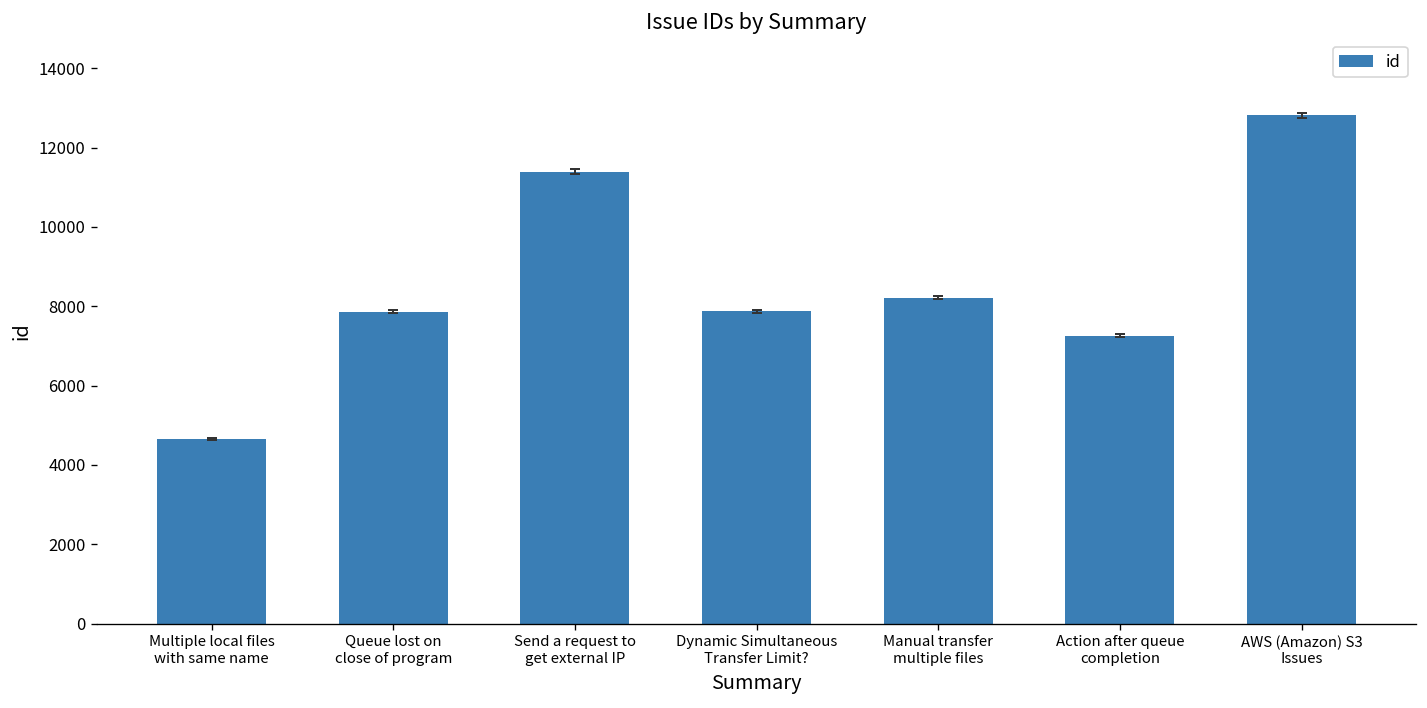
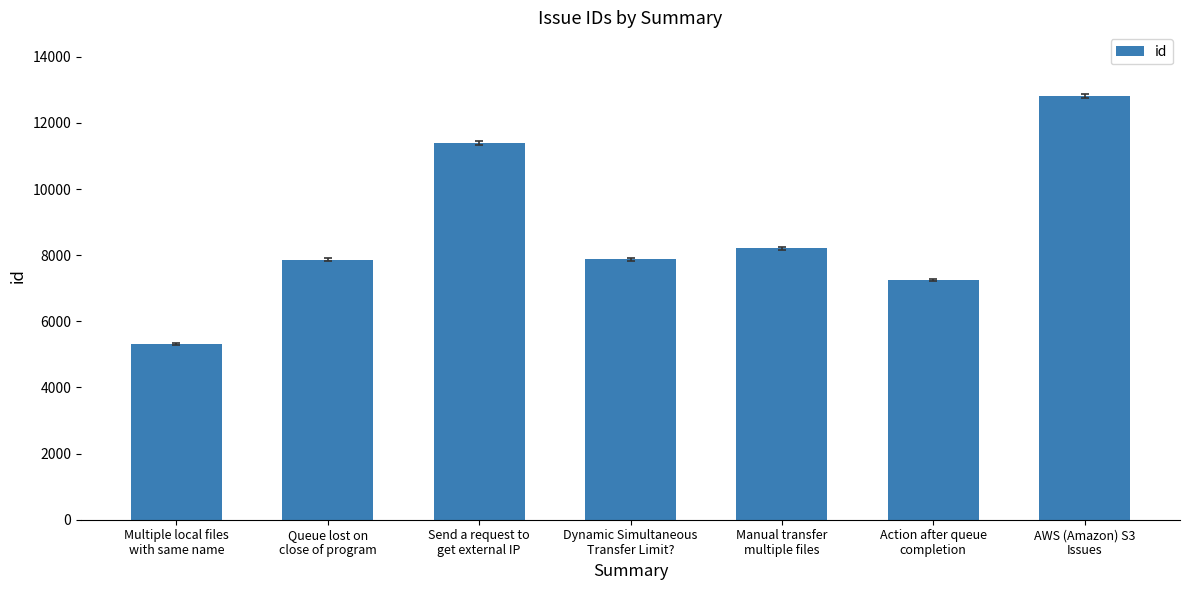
id, Multiple local files with same name: 4600 -> 5300
